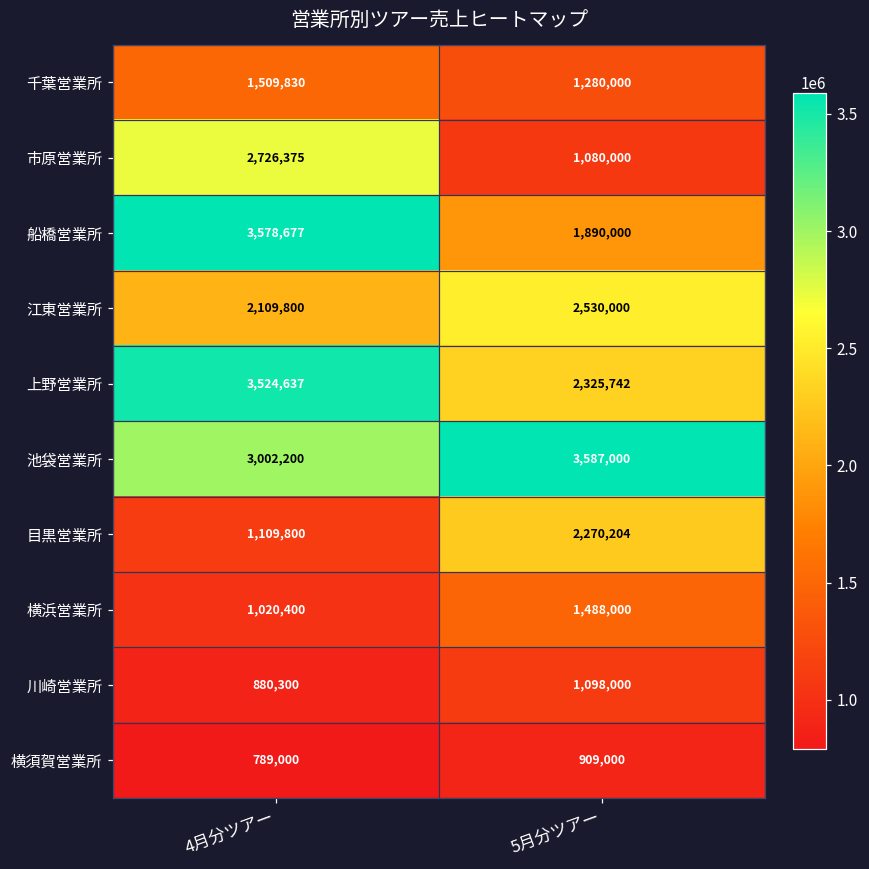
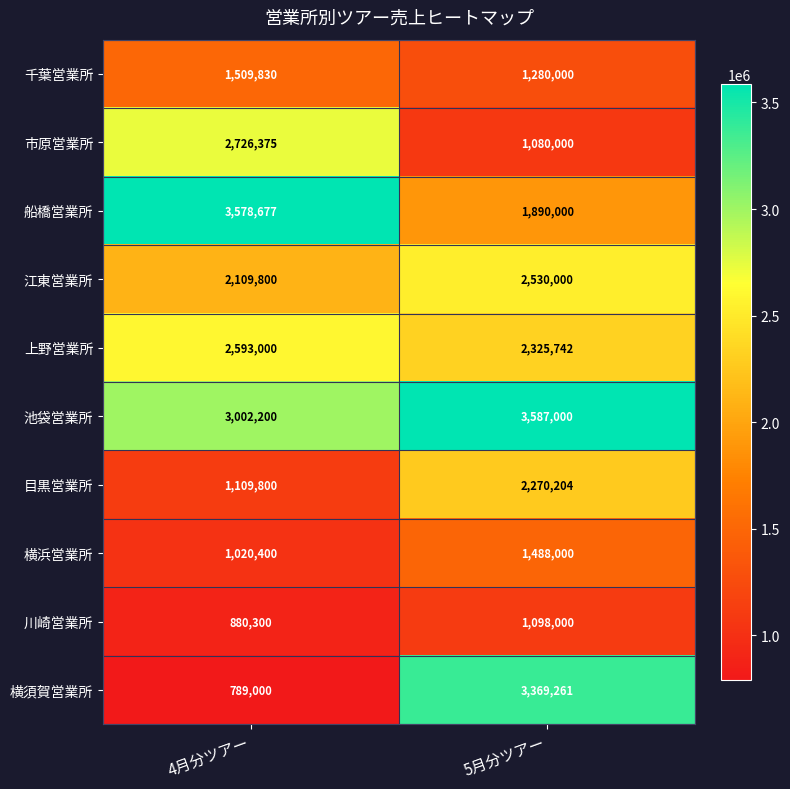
上野営業所, 4月分ツアー: 3,524,637 -> 2,593,000
横須賀営業所, 5月分ツアー: 909,000 -> 3,369,261
